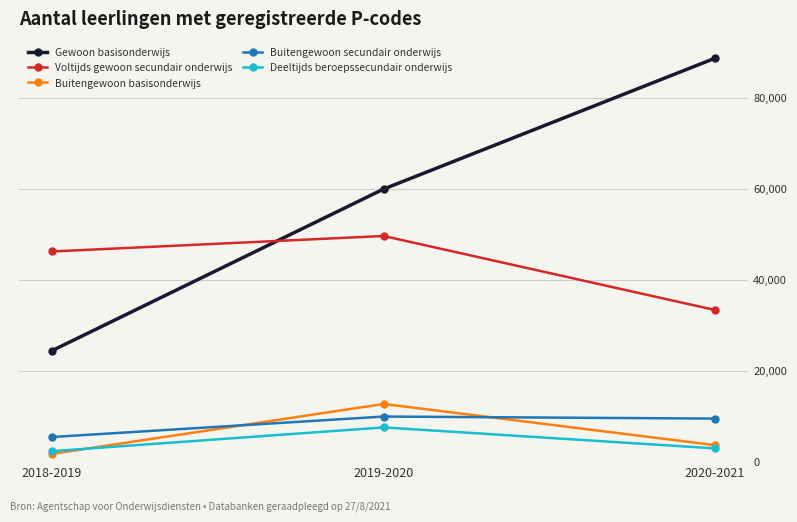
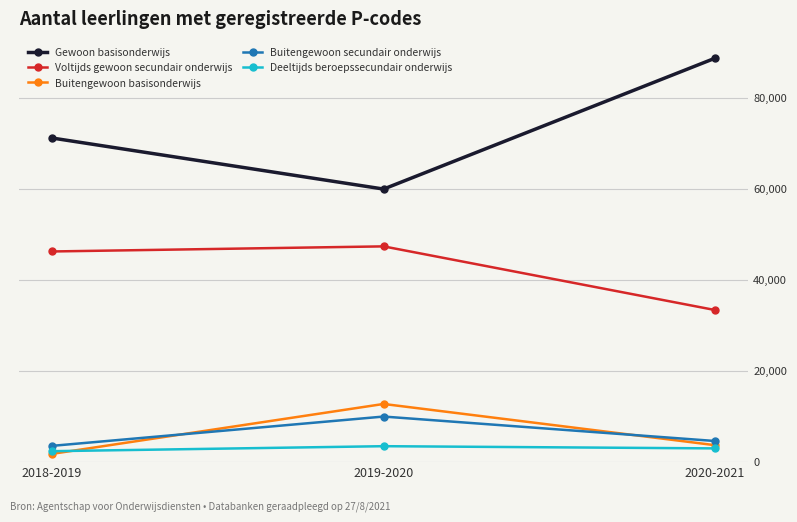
Gewoon basisonderwijs, 2018-2019: 24,000 -> 71,000
Buitengewoon secundair onderwijs, 2018-2019: 5,000 -> 3,000
Voltijds gewoon secundair onderwijs, 2019-2020: 50,000 -> 47,000
Deeltijds beroepssecundair onderwijs, 2019-2020: 8,000 -> 3,000
Buitengewoon secundair onderwijs, 2020-2021: 9,000 -> 5,000
